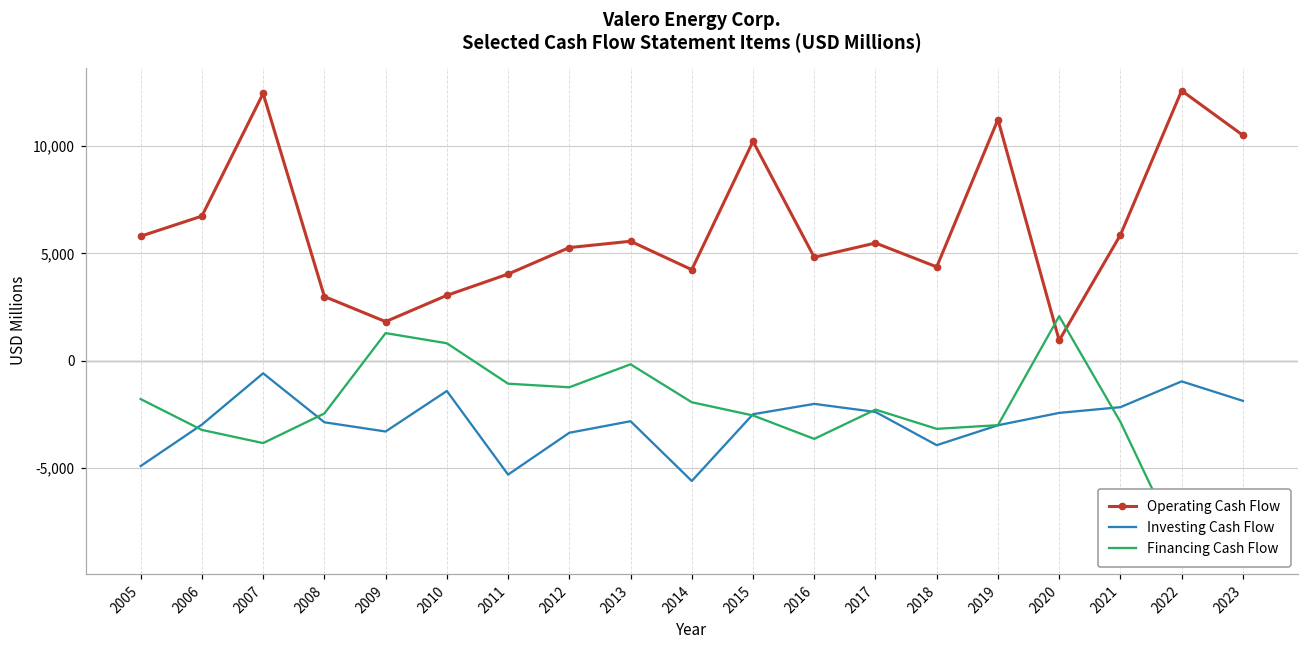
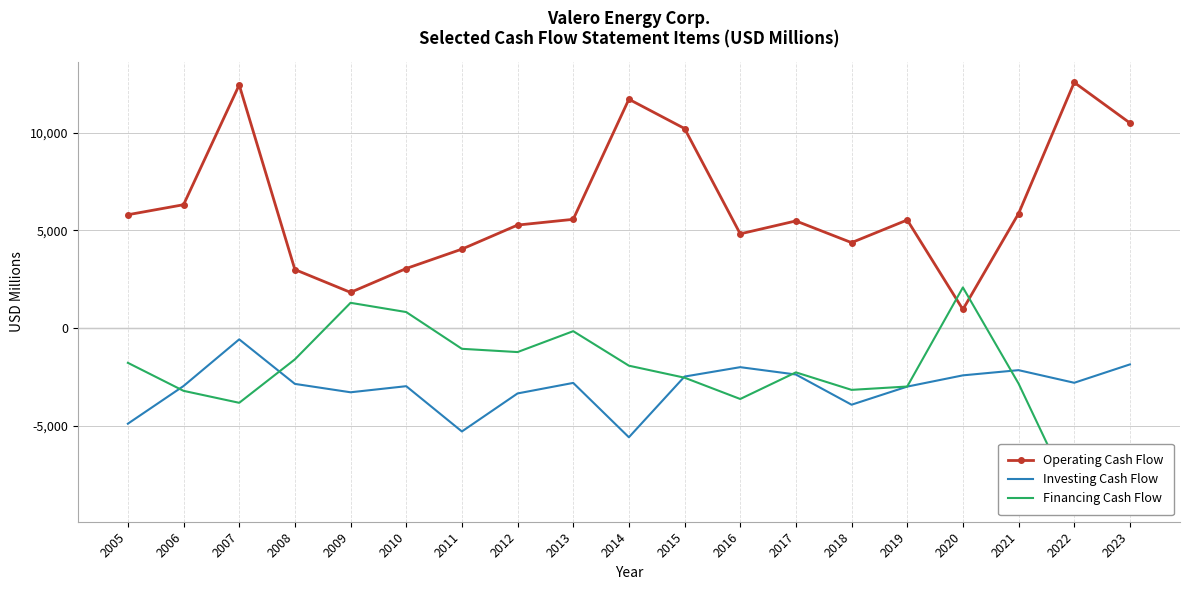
Operating Cash Flow, 2006: 6,700 -> 6,300
Financing Cash Flow, 2008: -2,500 -> -1,600
Investing Cash Flow, 2010: -1,400 -> -3,000
Operating Cash Flow, 2014: 4,200 -> 11,700
Operating Cash Flow, 2019: 11,200 -> 5,500
Investing Cash Flow, 2022: -1,000 -> -2,800
